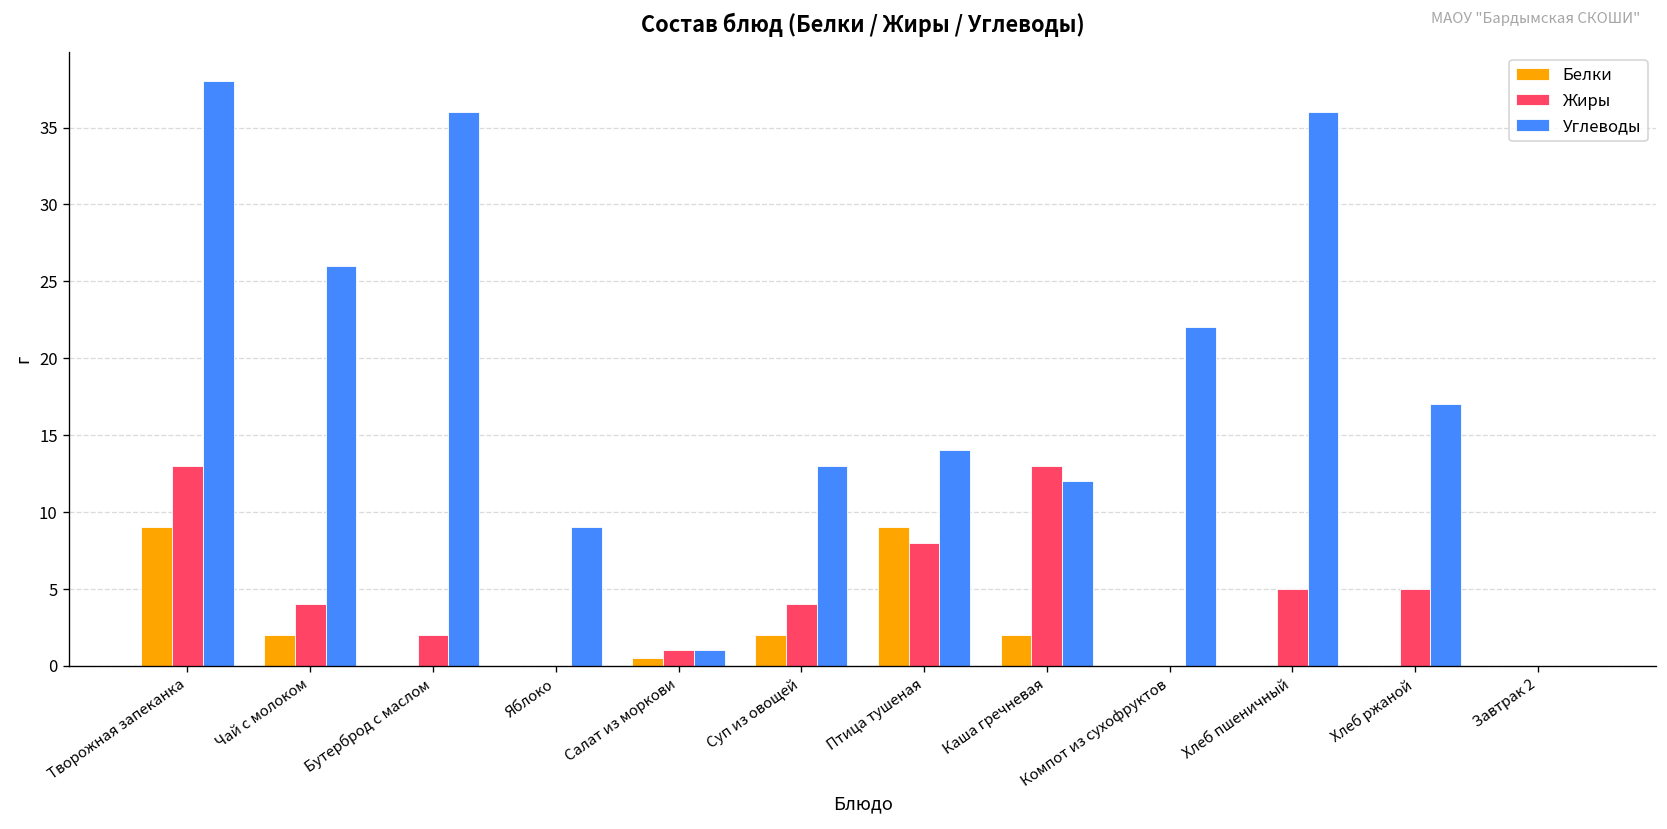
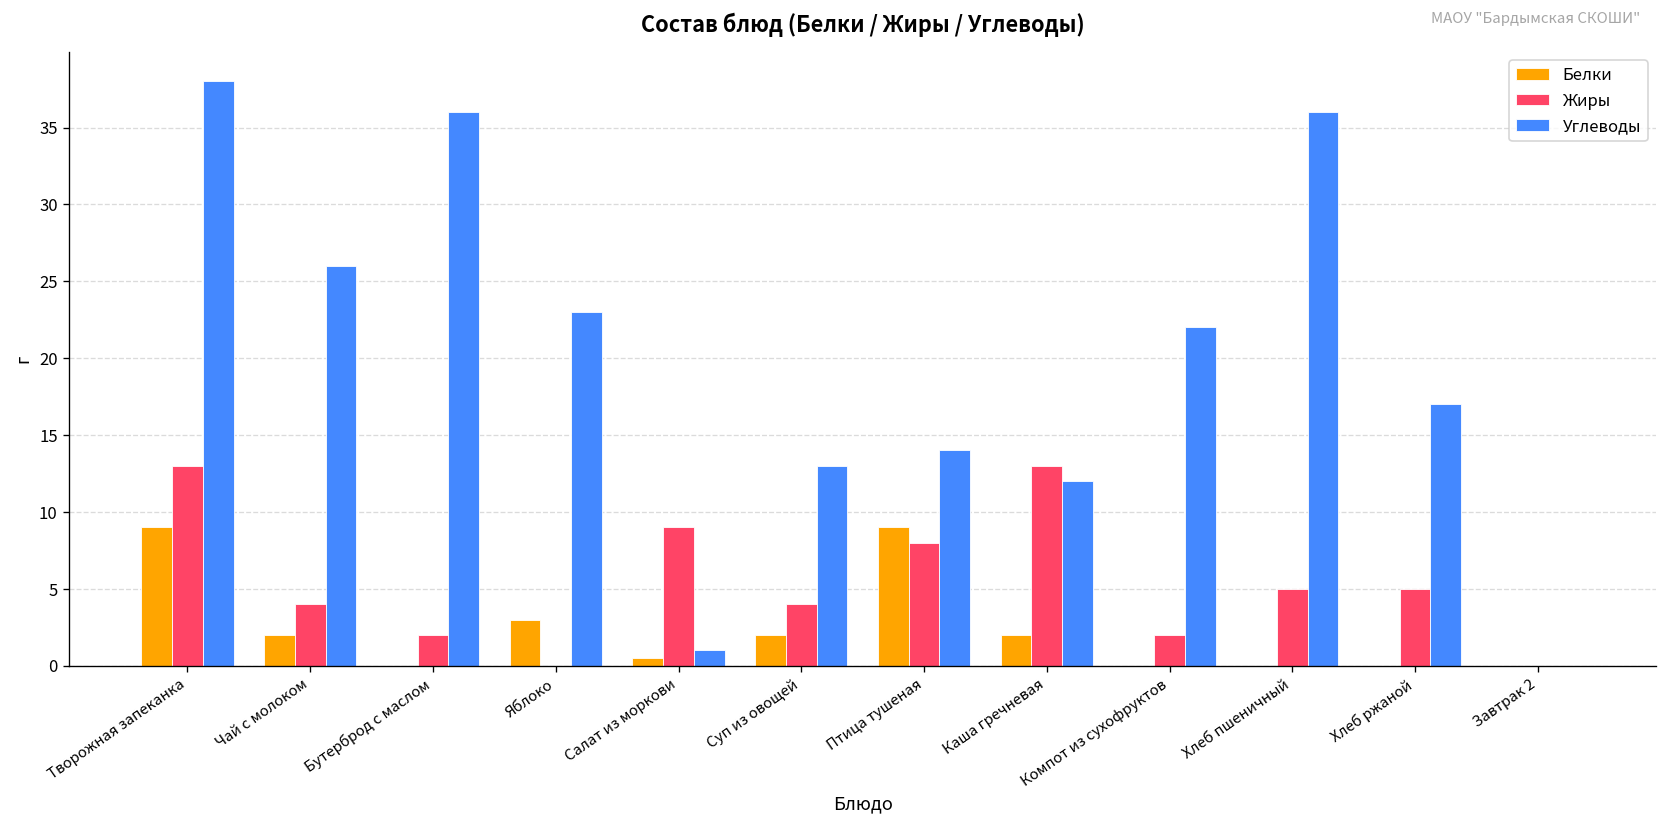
Белки, Яблоко: 0 -> 3
Углеводы, Яблоко: 9 -> 23
Жиры, Салат из моркови: 1 -> 9
Жиры, Компот из сухофруктов: 0 -> 2
